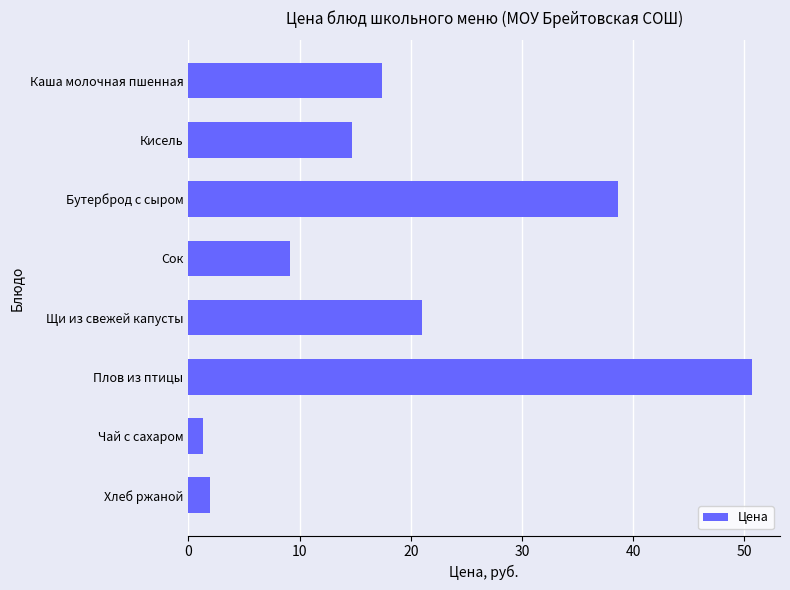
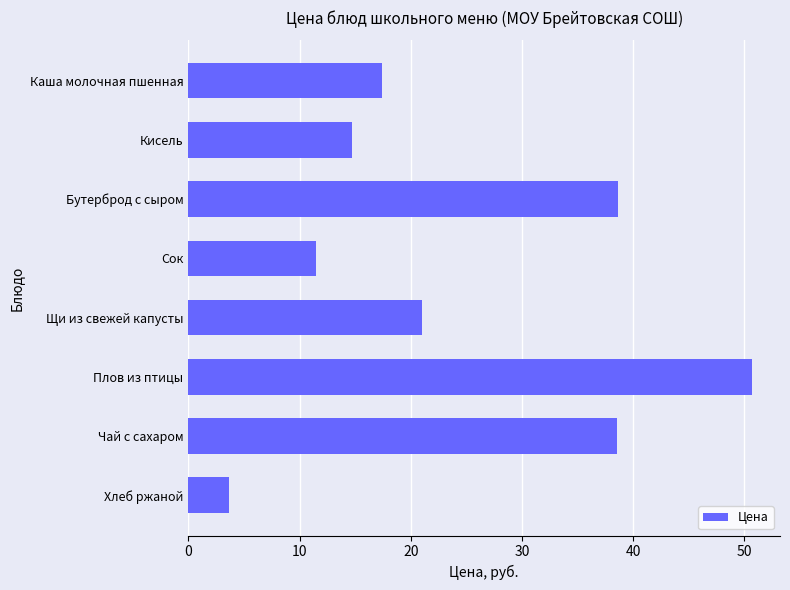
Сок: 9.1 -> 11.5
Чай с сахаром: 1.4 -> 38.5
Хлеб ржаной: 2.0 -> 3.7
